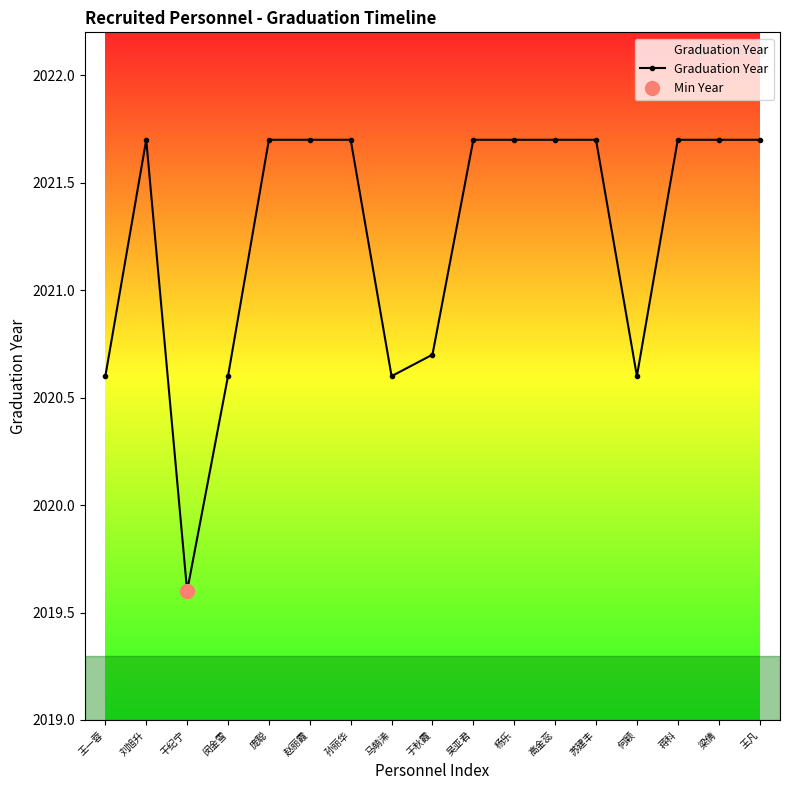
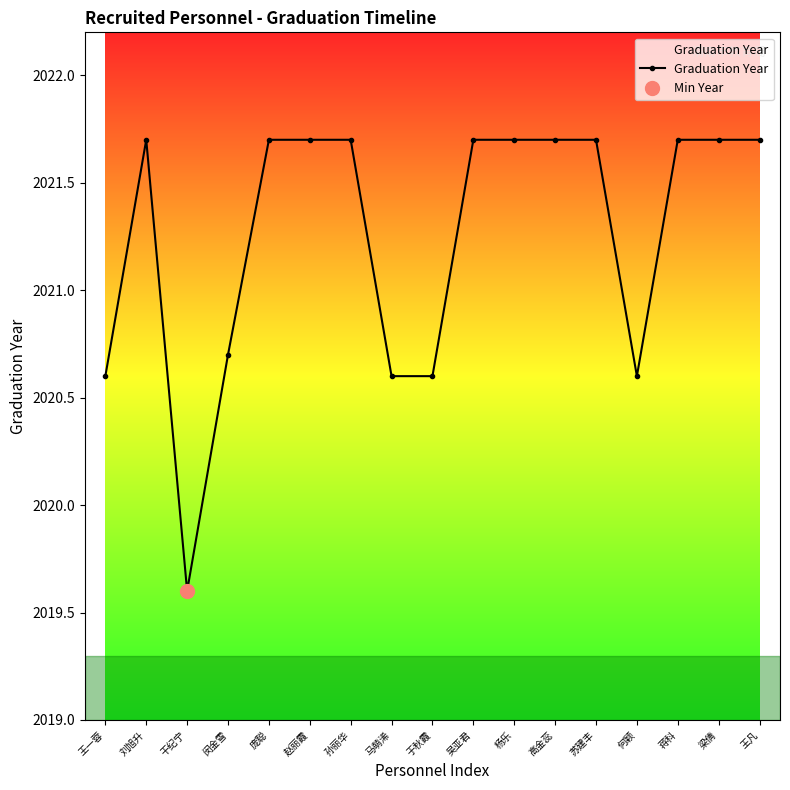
Graduation Year, 闵金雪: 2020.6 -> 2020.7
Graduation Year, 于秋霞: 2020.7 -> 2020.6
